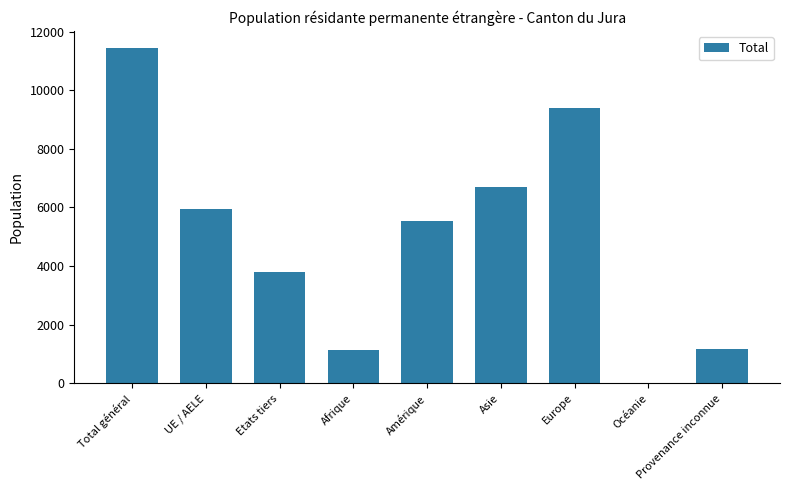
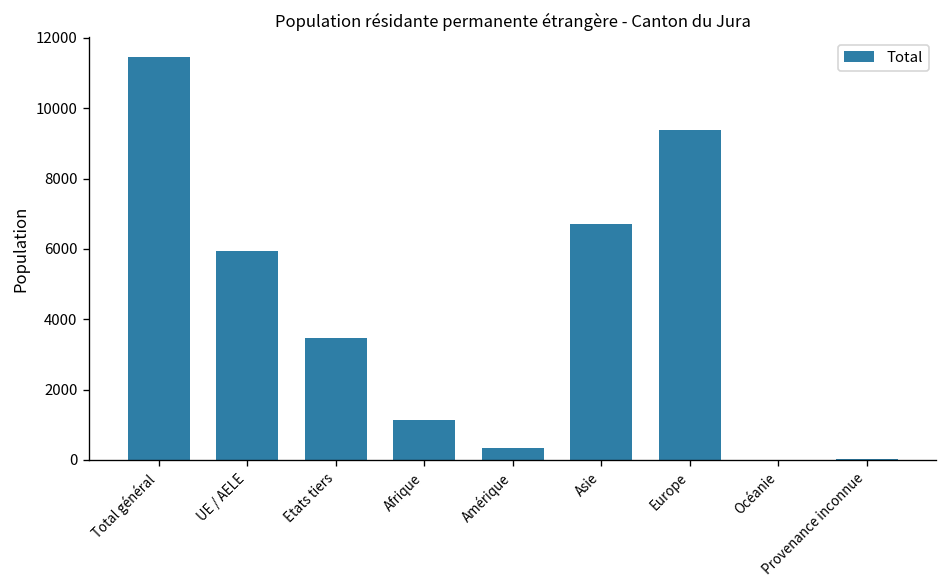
Etats tiers: 3800 -> 3500
Amérique: 5600 -> 300
Provenance inconnue: 1200 -> 0
